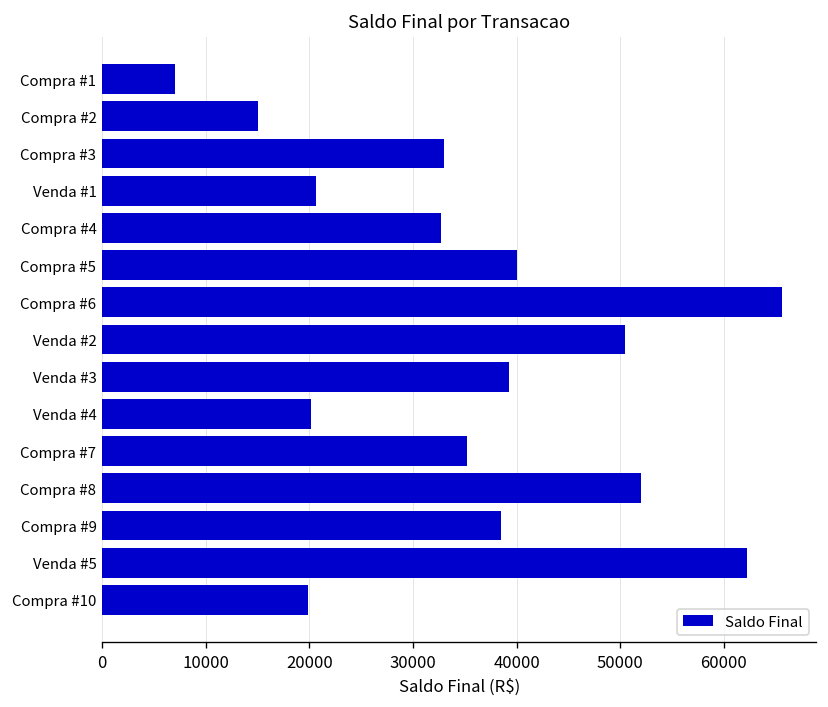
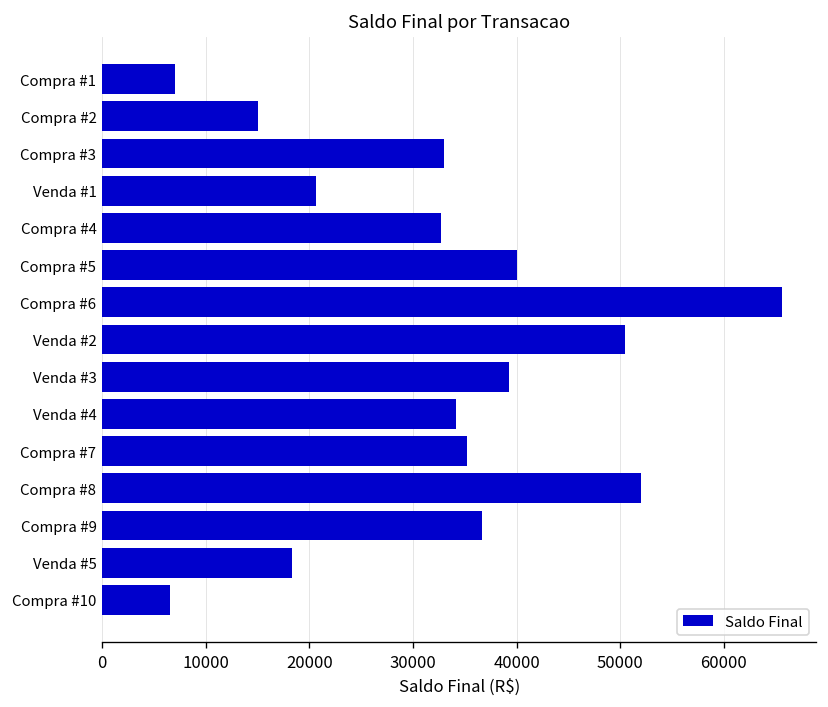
Venda #4: 20000 -> 34000
Compra #9: 39000 -> 37000
Venda #5: 62000 -> 18000
Compra #10: 20000 -> 7000
